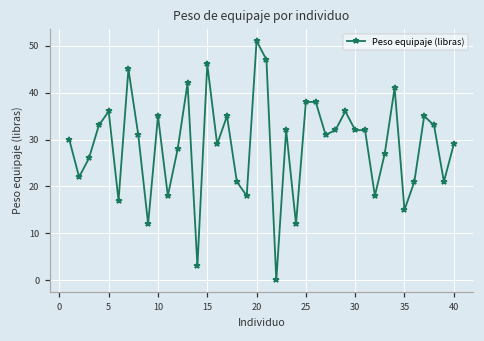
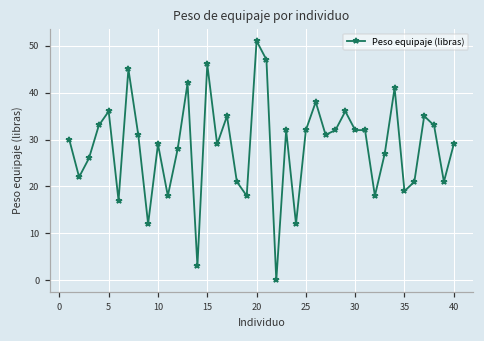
10: 35 -> 29
25: 38 -> 32
35: 15 -> 19
